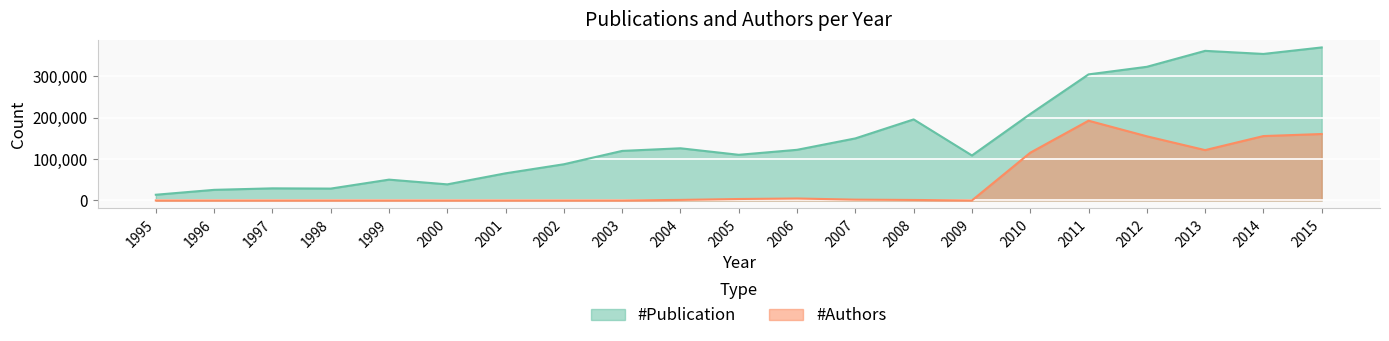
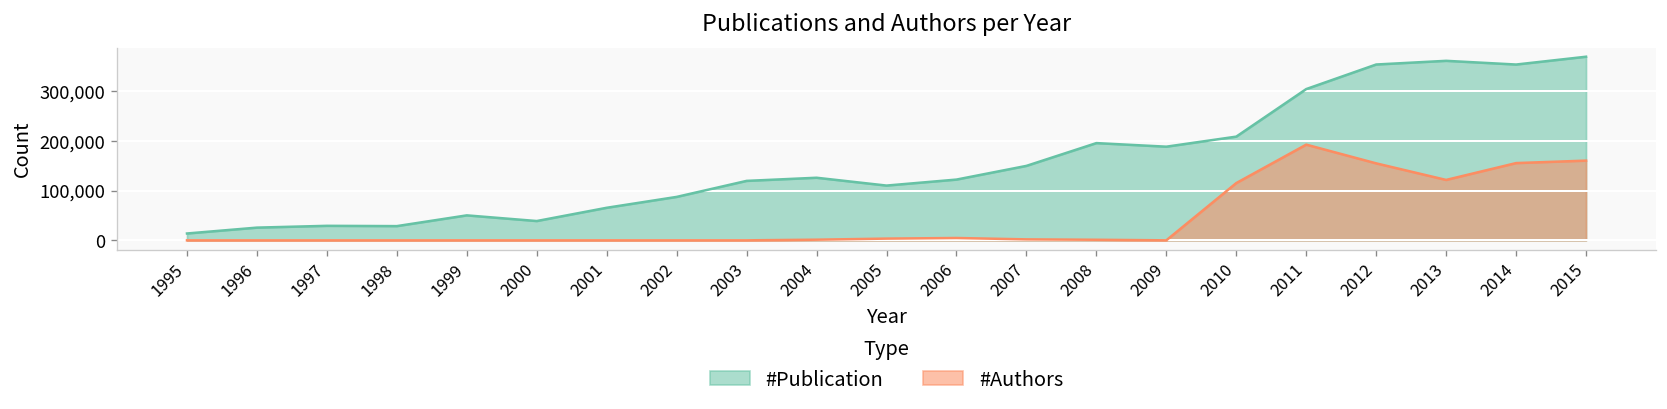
#Publication, 2009: 110,000 -> 190,000
#Publication, 2012: 320,000 -> 350,000
